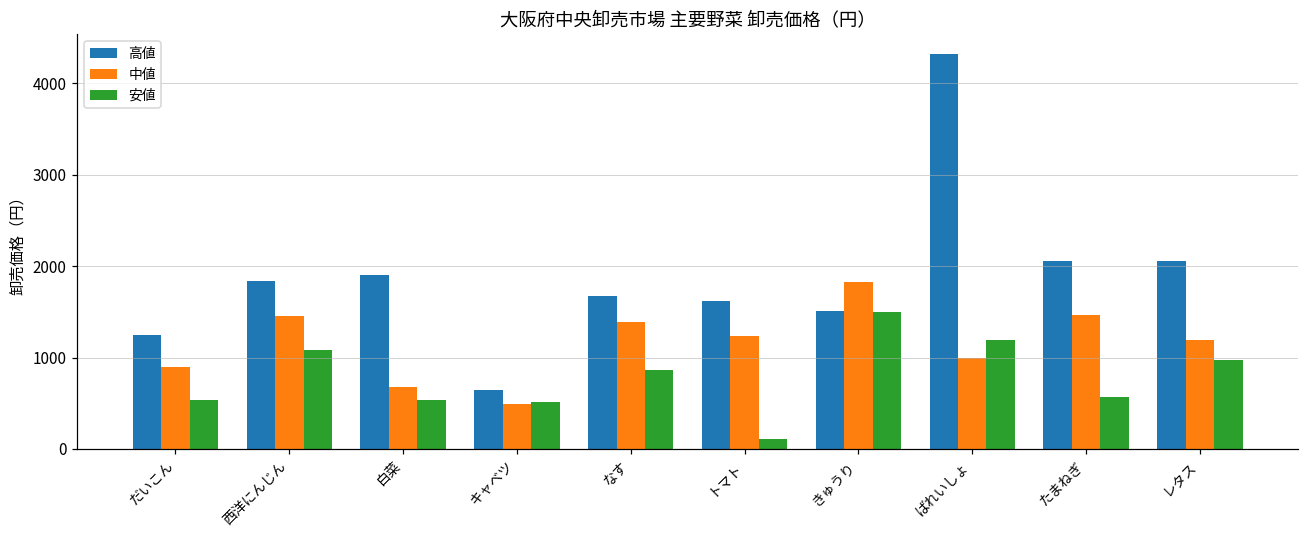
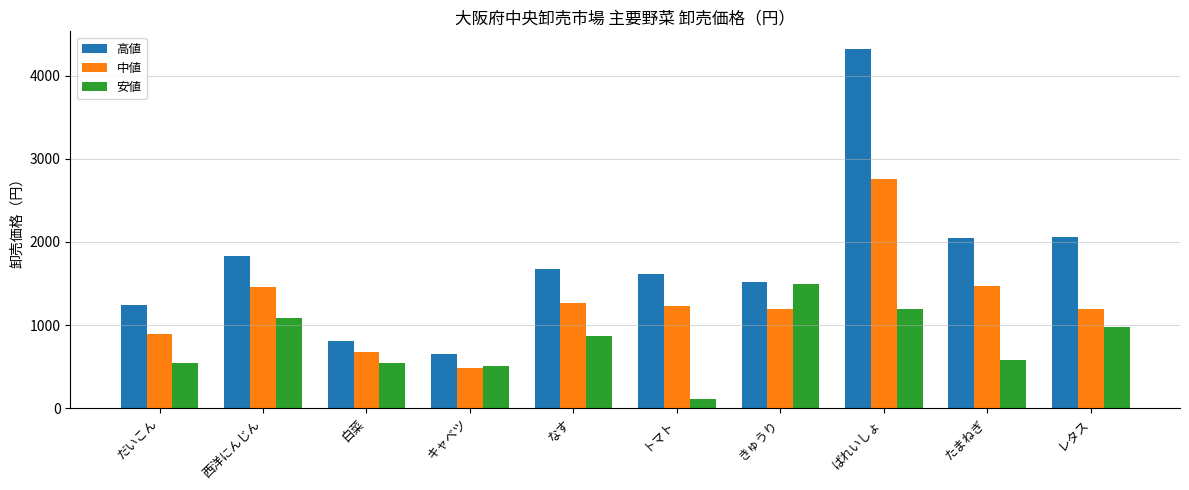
高値, 白菜: 1900 -> 800
中値, なす: 1400 -> 1300
中値, きゅうり: 1800 -> 1200
中値, ばれいしょ: 1000 -> 2800
